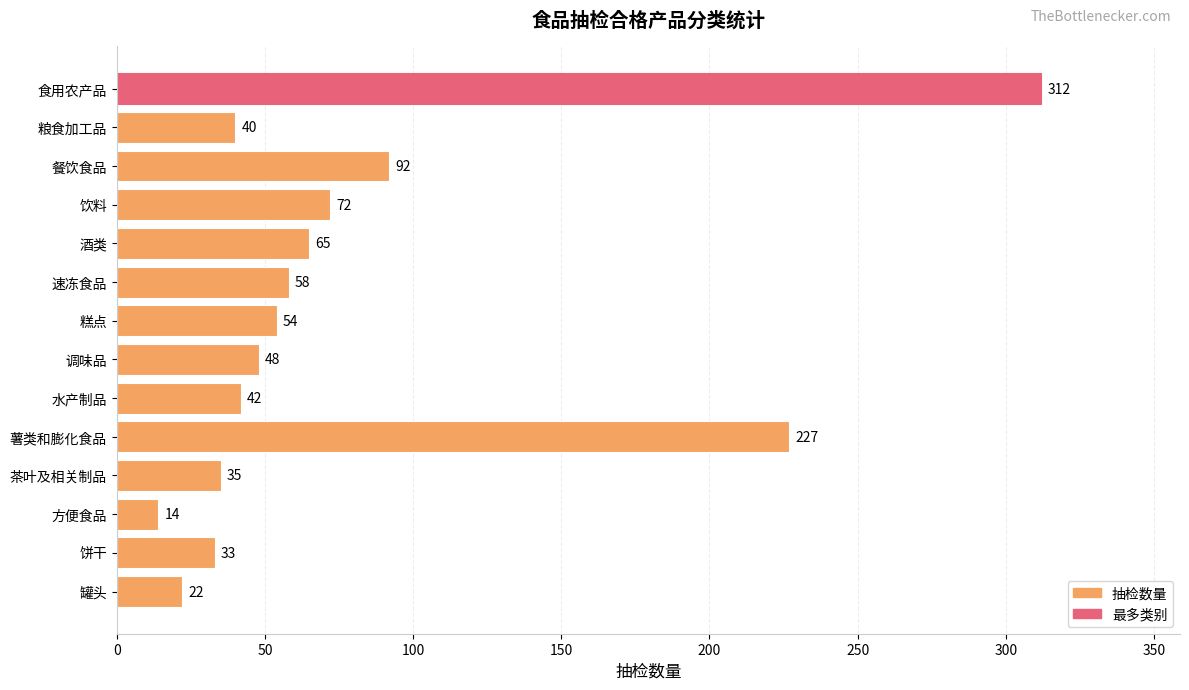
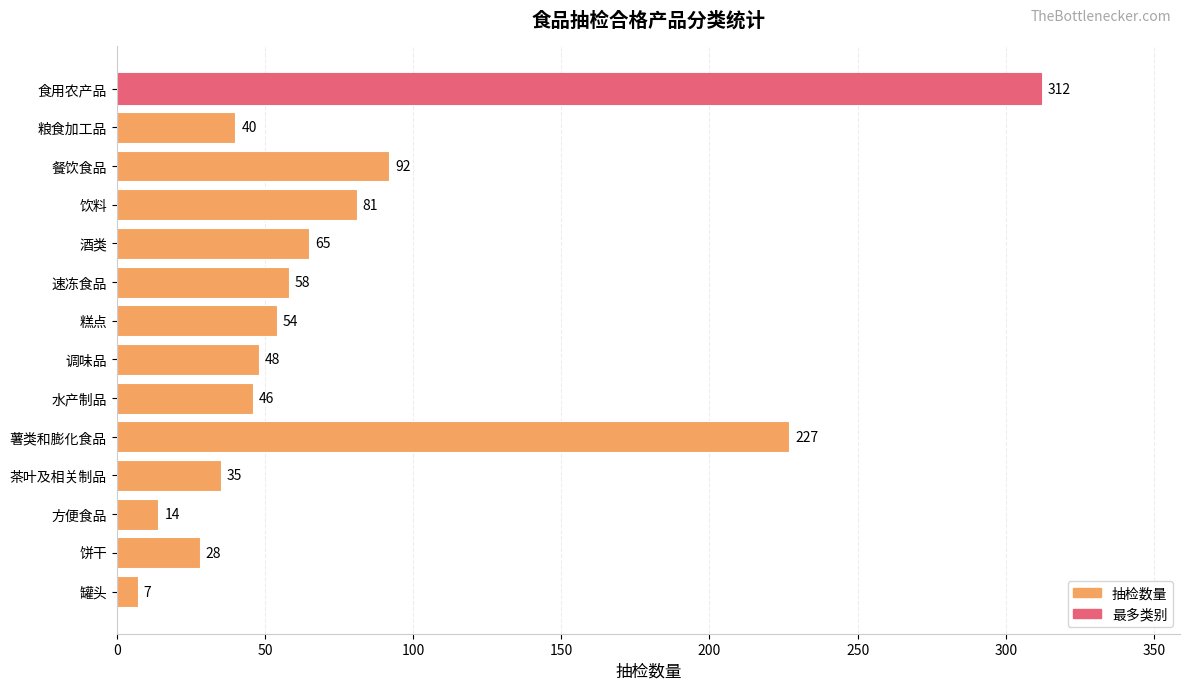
饮料: 72 -> 81
水产制品: 42 -> 46
饼干: 33 -> 28
罐头: 22 -> 7
